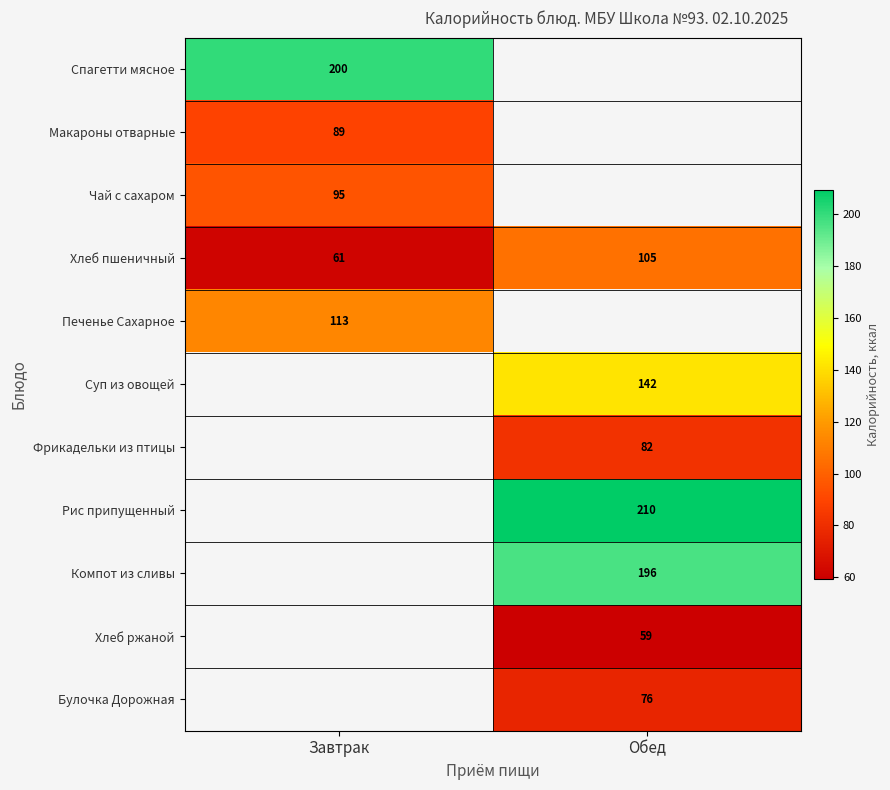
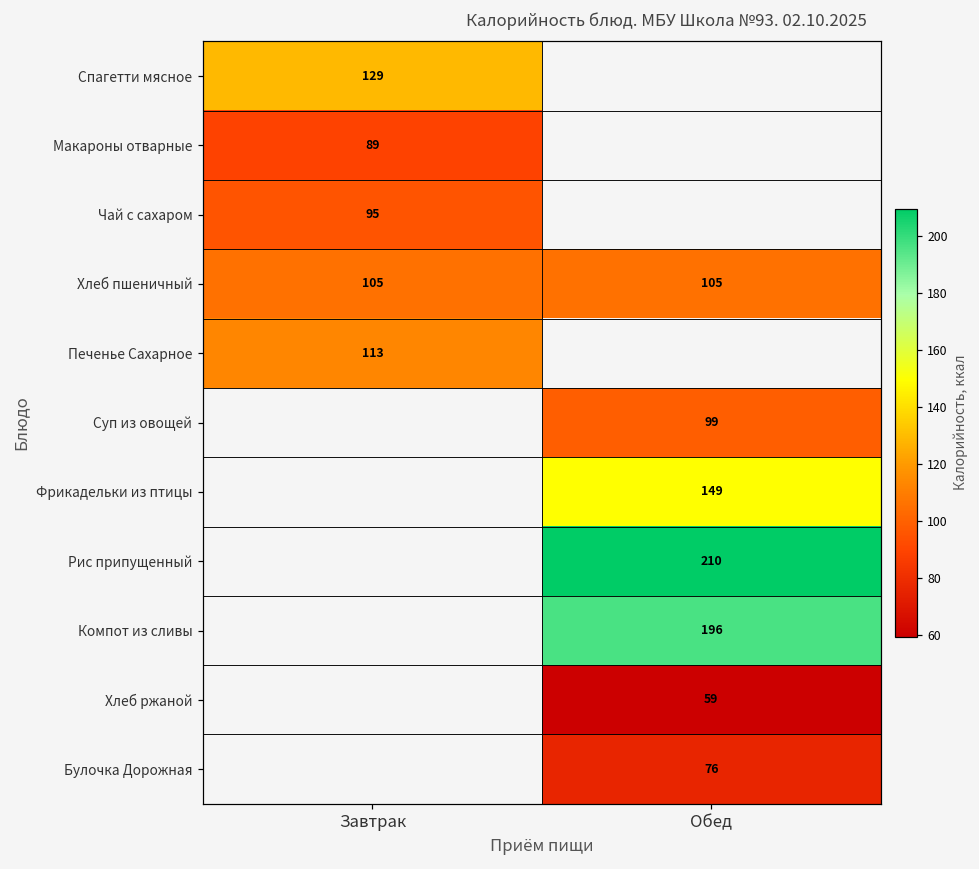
Спагетти мясное, Завтрак: 200 -> 129
Хлеб пшеничный, Завтрак: 61 -> 105
Суп из овощей, Обед: 142 -> 99
Фрикадельки из птицы, Обед: 82 -> 149
